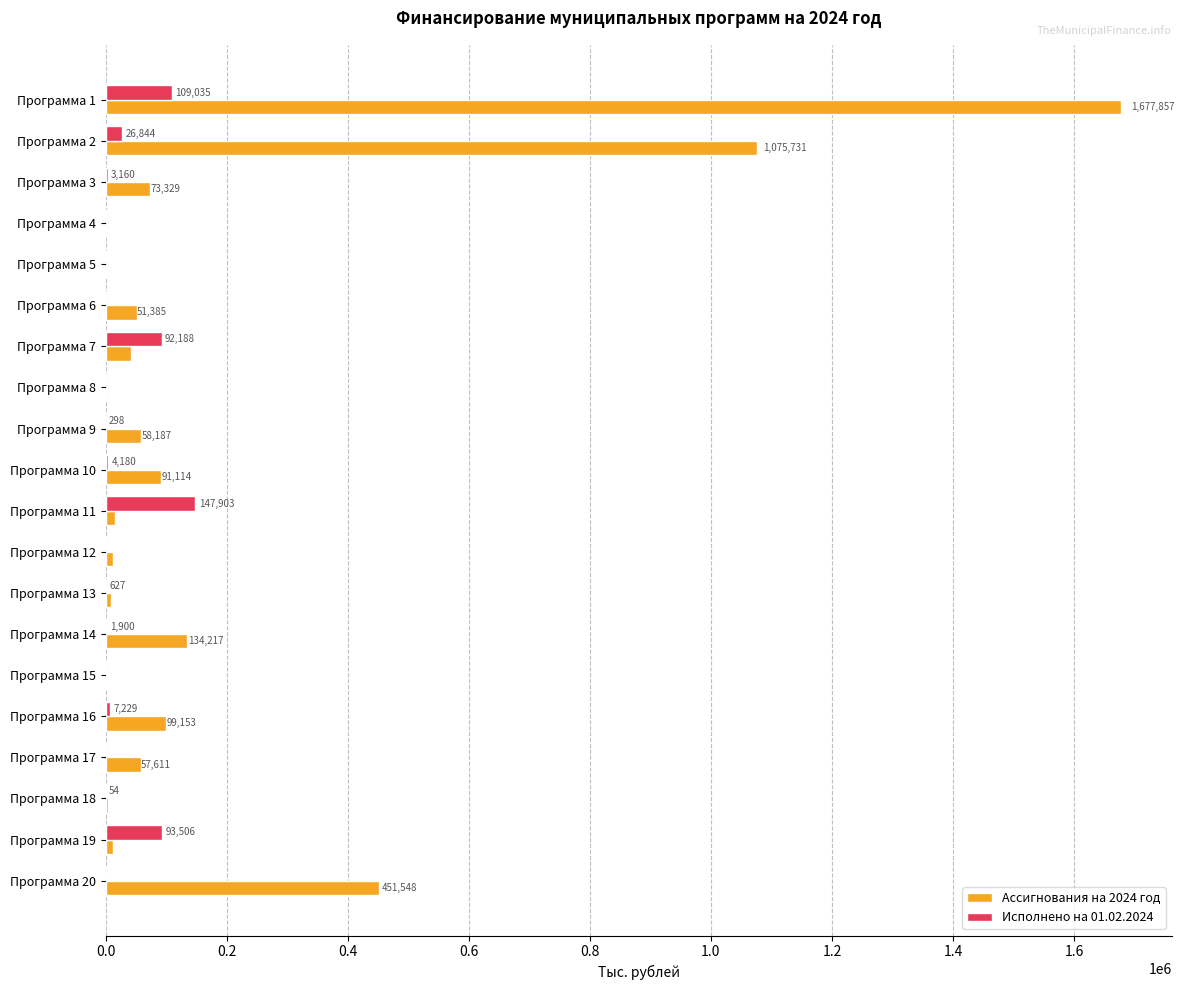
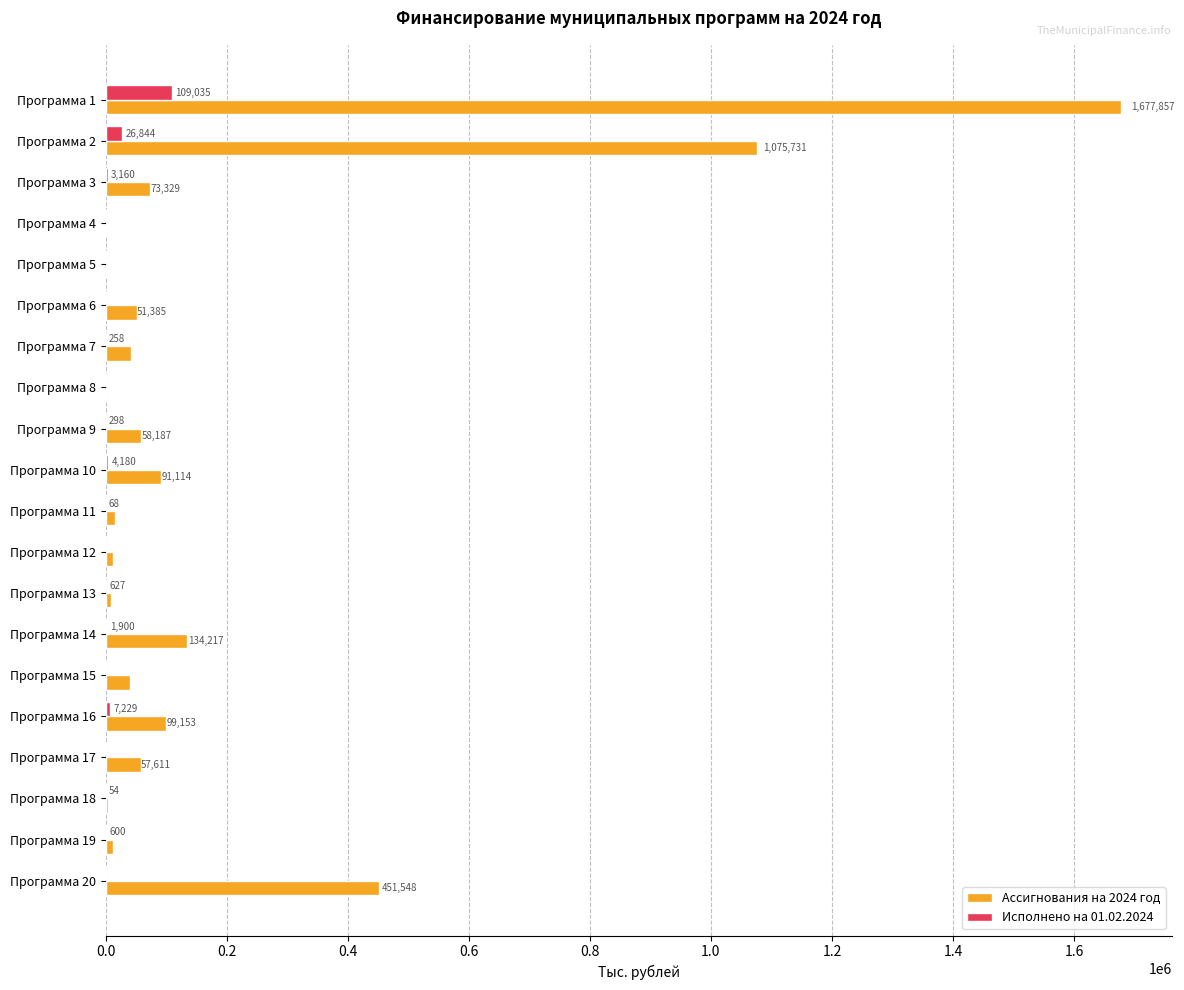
Исполнено на 01.02.2024, Программа 7: 92,188 -> 258
Исполнено на 01.02.2024, Программа 11: 147,903 -> 68
Ассигнования на 2024 год, Программа 15: 0 -> 40000
Исполнено на 01.02.2024, Программа 19: 93,506 -> 600
